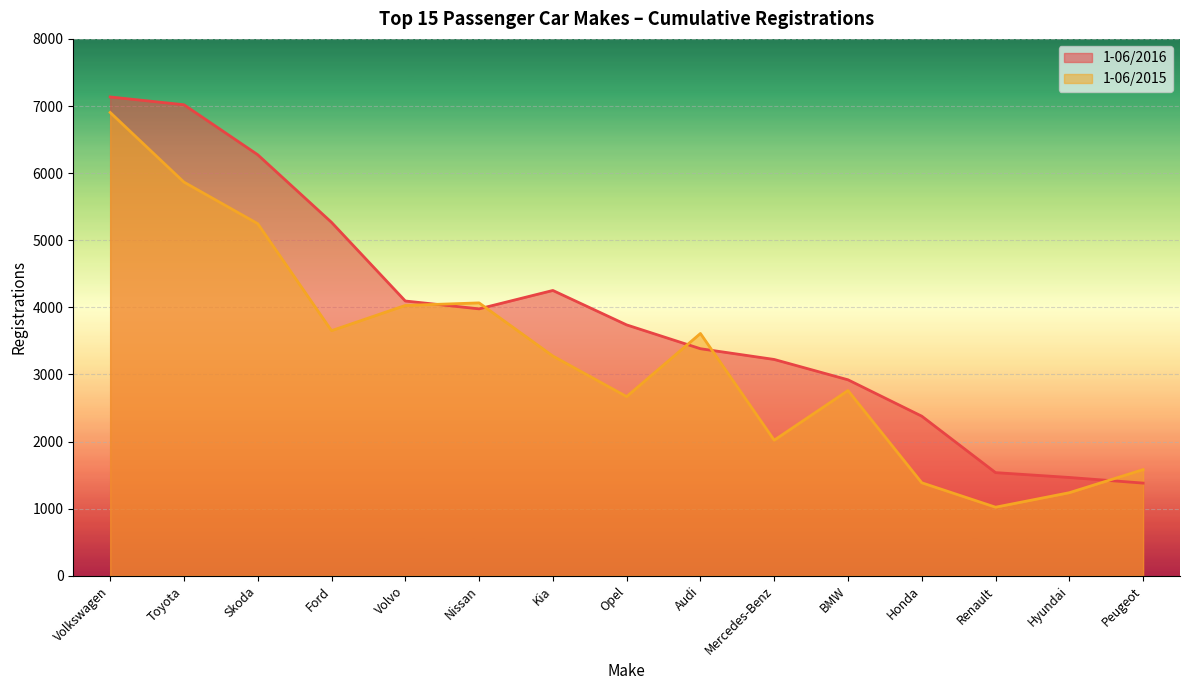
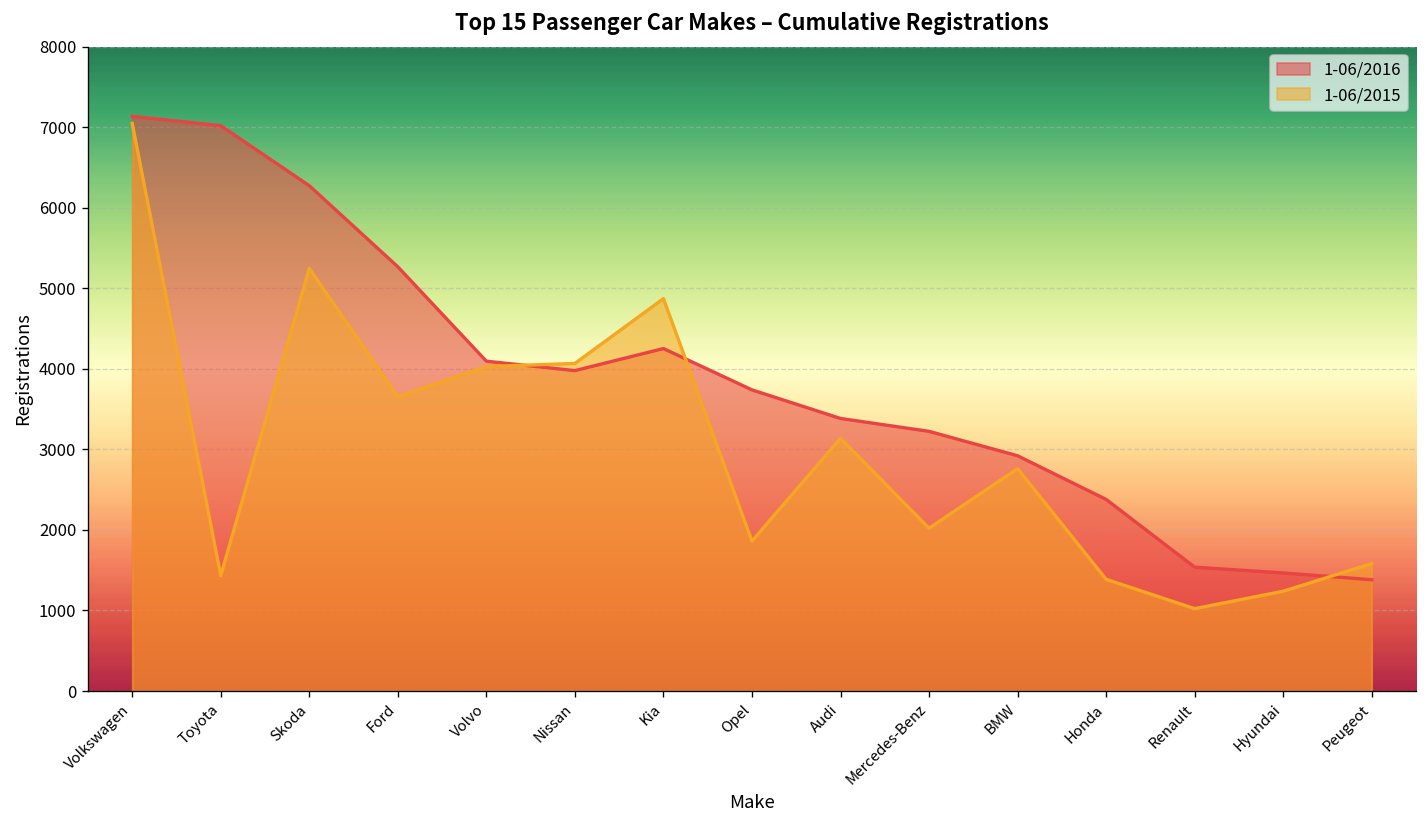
1-06/2015, Volkswagen: 6900 -> 7000
1-06/2015, Toyota: 5900 -> 1400
1-06/2015, Kia: 3300 -> 4900
1-06/2015, Opel: 2700 -> 1900
1-06/2015, Audi: 3600 -> 3100
